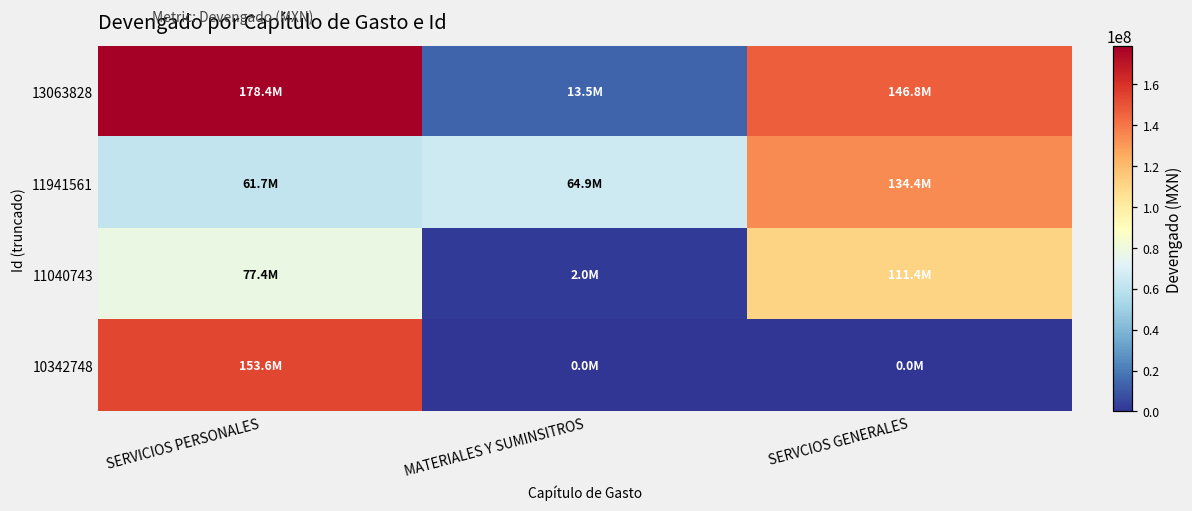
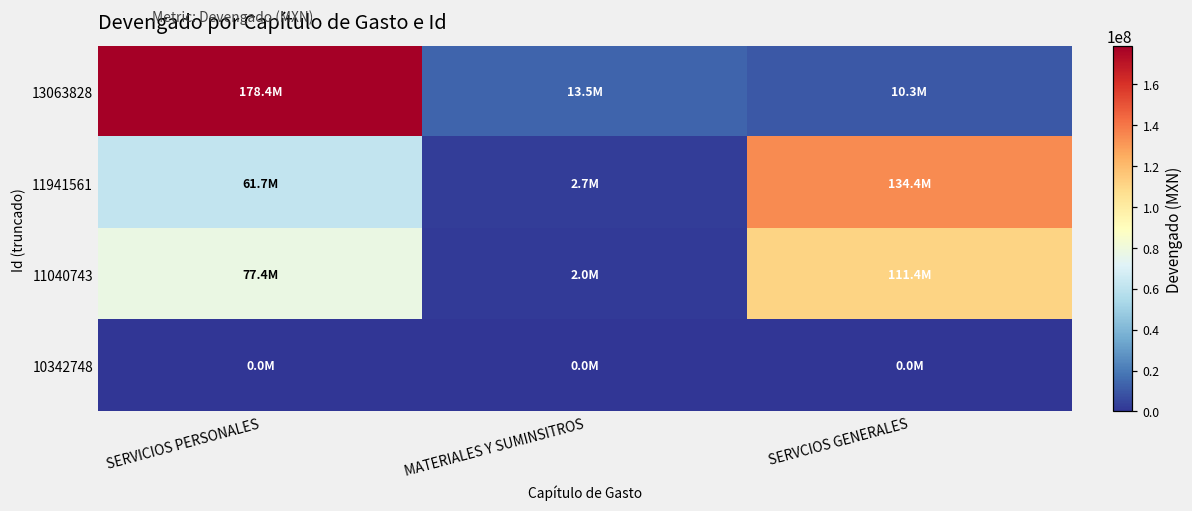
13063828, SERVCIOS GENERALES: 146.8M -> 10.3M
11941561, MATERIALES Y SUMINSITROS: 64.9M -> 2.7M
10342748, SERVICIOS PERSONALES: 153.6M -> 0.0M
